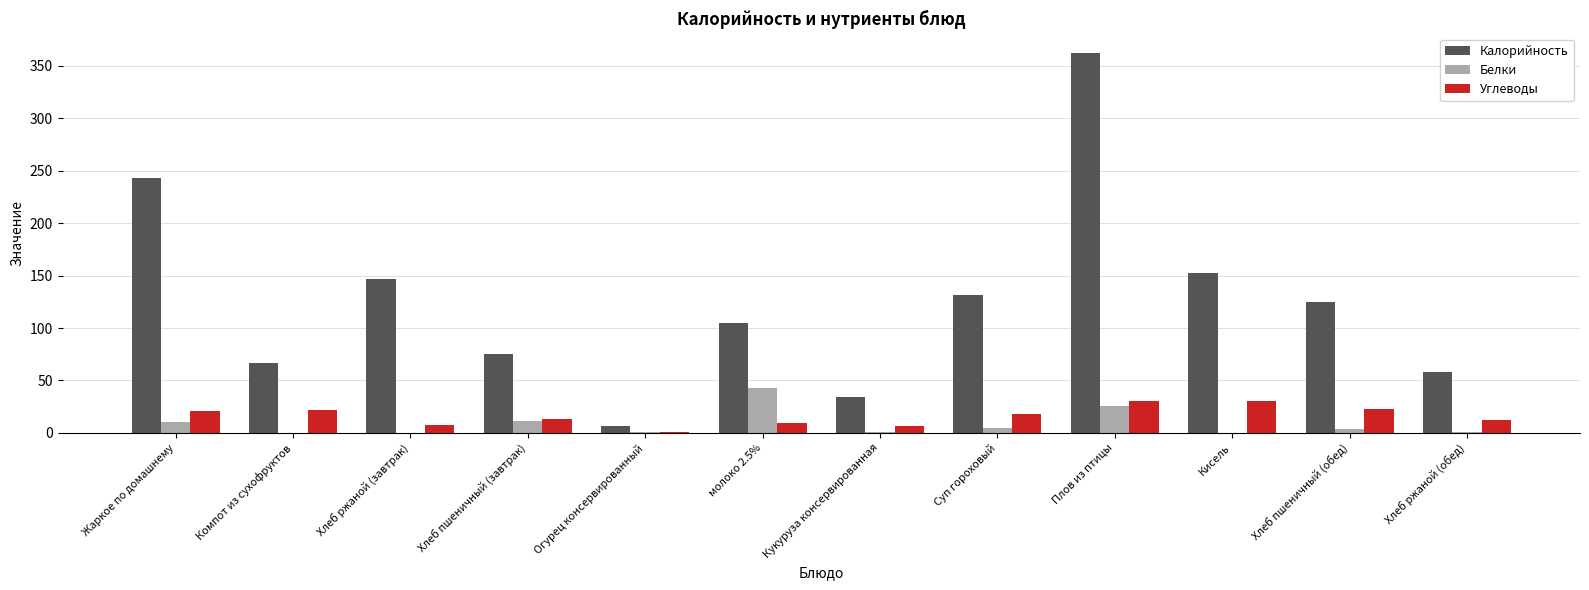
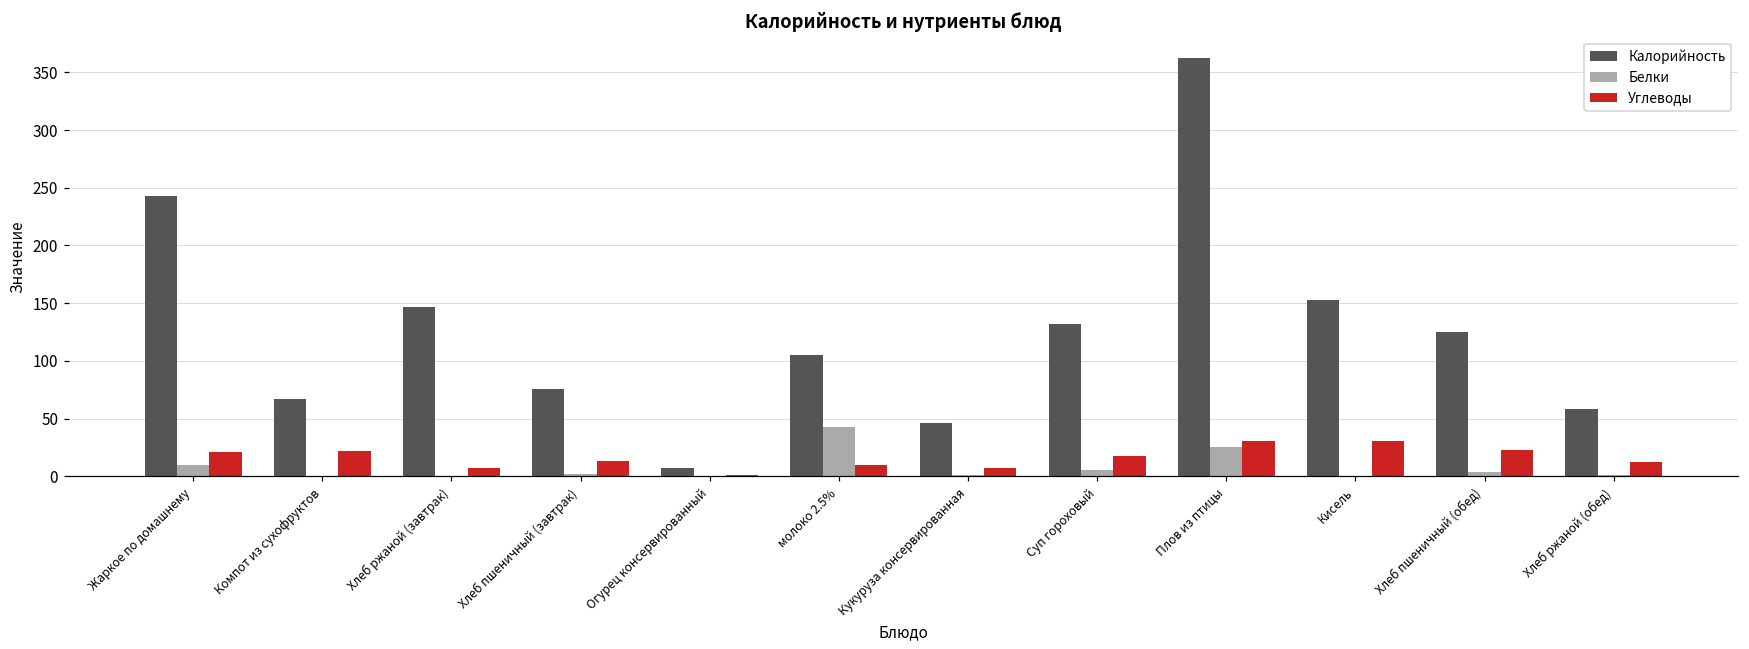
Белки, Хлеб пшеничный (завтрак): 12 -> 2
Калорийность, Кукуруза консервированная: 34 -> 46
